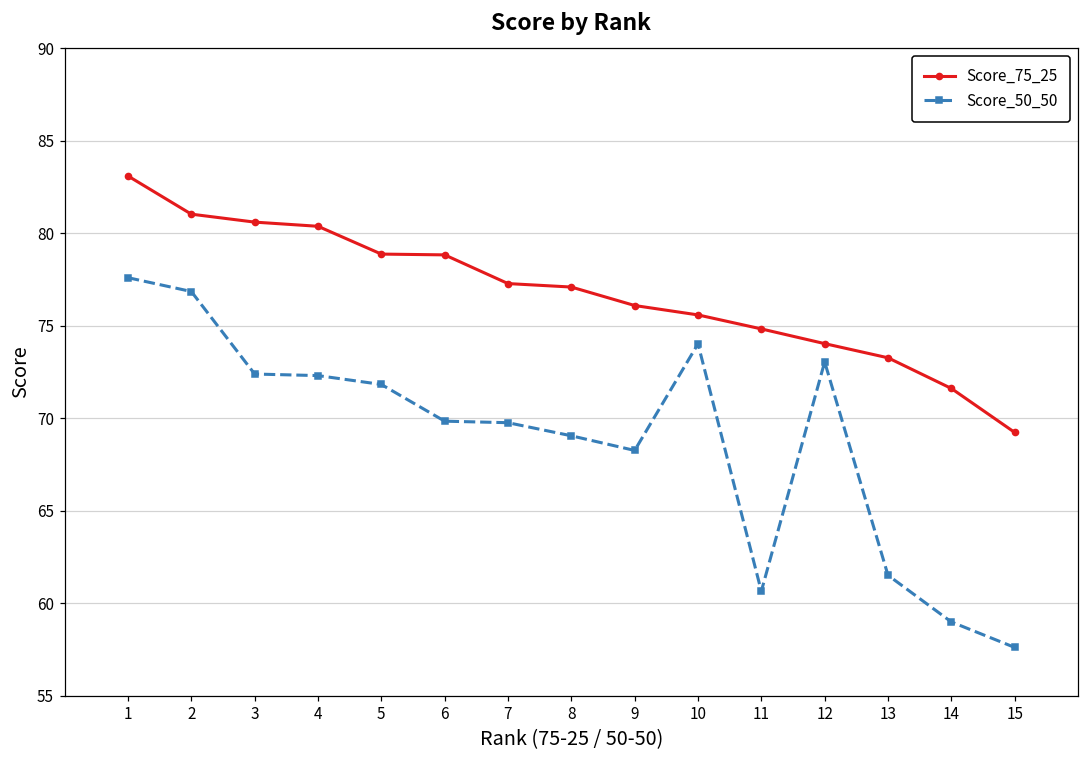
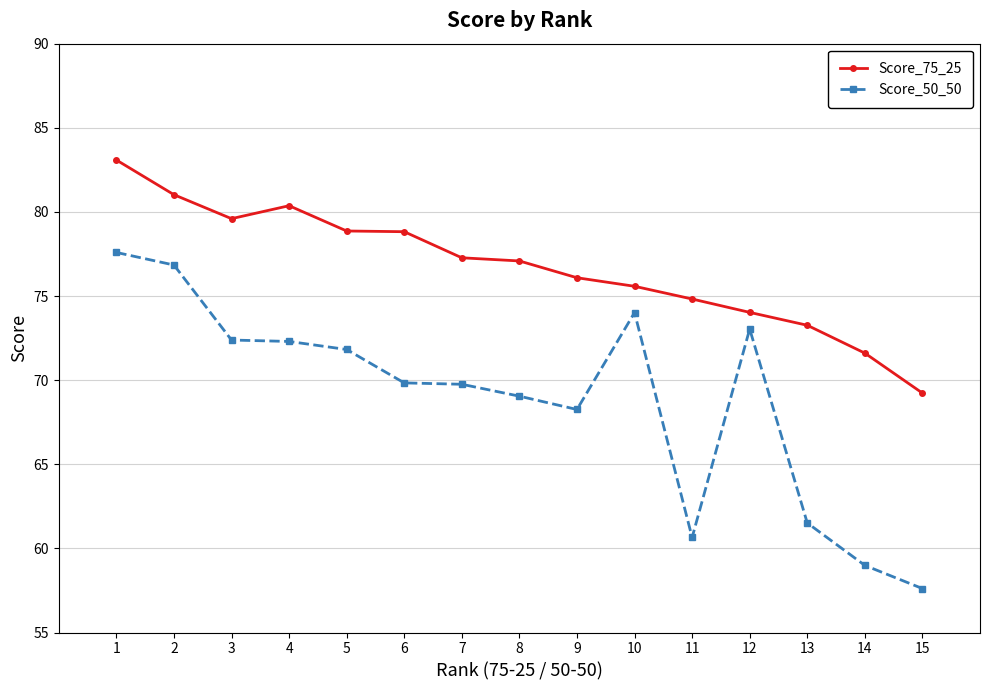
Score_75_25, 3: 80.6 -> 79.6
